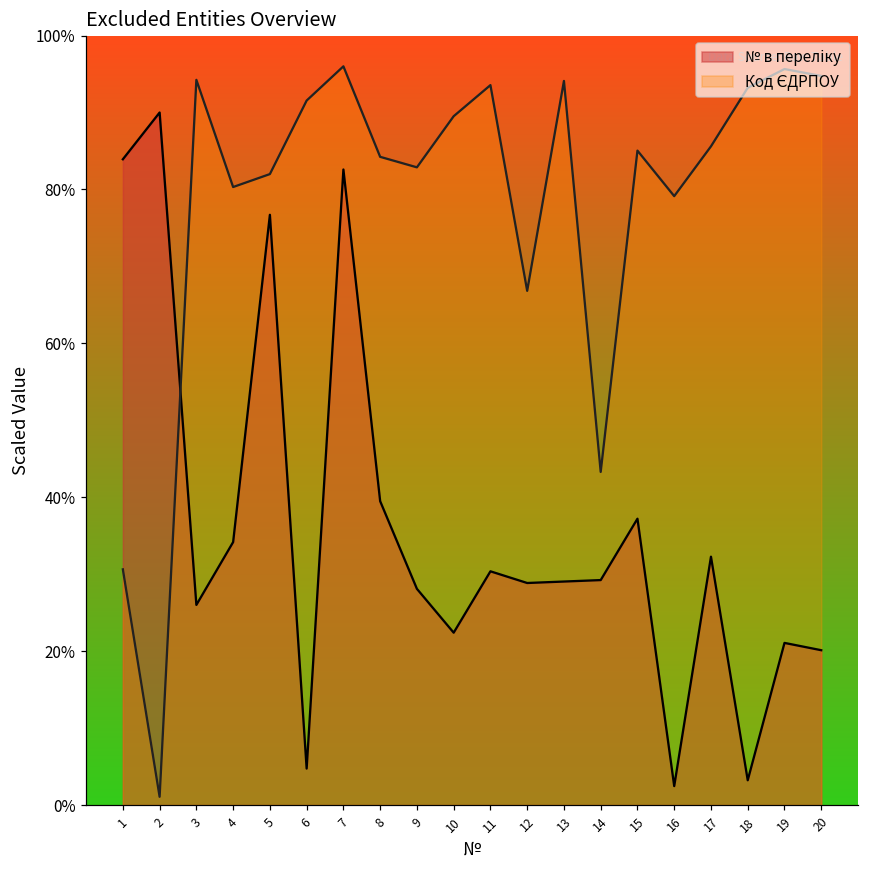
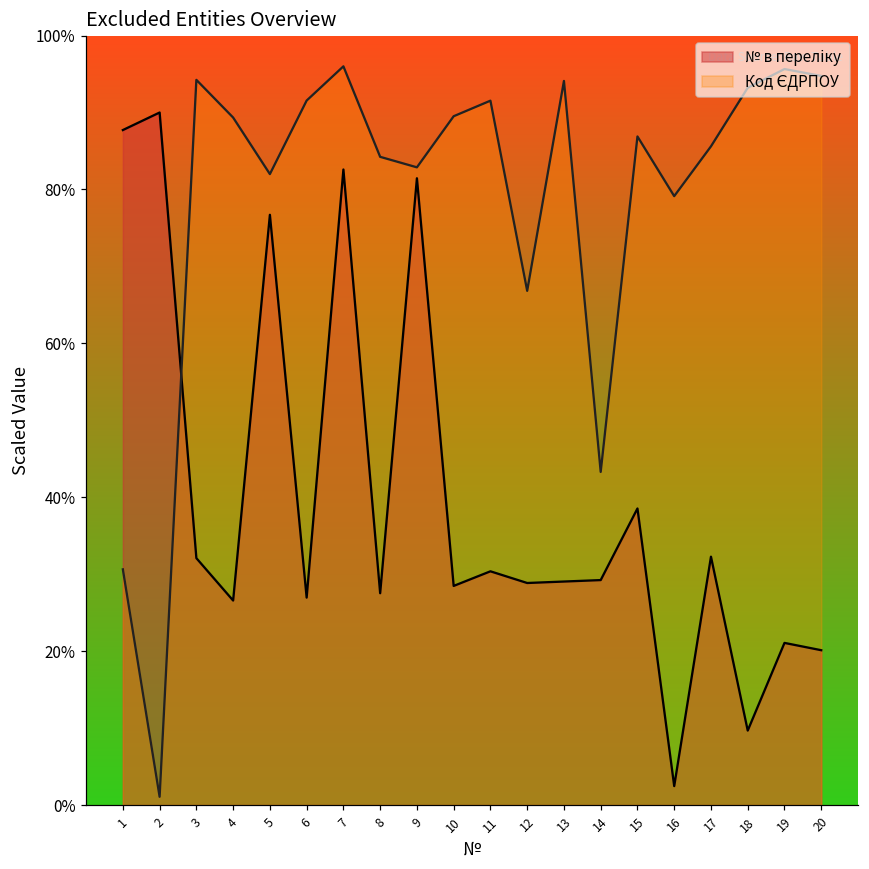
№ в переліку, 1: 84% -> 88%
№ в переліку, 3: 26% -> 32%
№ в переліку, 4: 34% -> 27%
Код ЄДРПОУ, 4: 80% -> 89%
№ в переліку, 6: 5% -> 27%
№ в переліку, 8: 39% -> 28%
№ в переліку, 9: 28% -> 81%
№ в переліку, 10: 22% -> 28%
Код ЄДРПОУ, 11: 94% -> 92%
№ в переліку, 15: 37% -> 39%
Код ЄДРПОУ, 15: 85% -> 87%
№ в переліку, 18: 3% -> 10%
